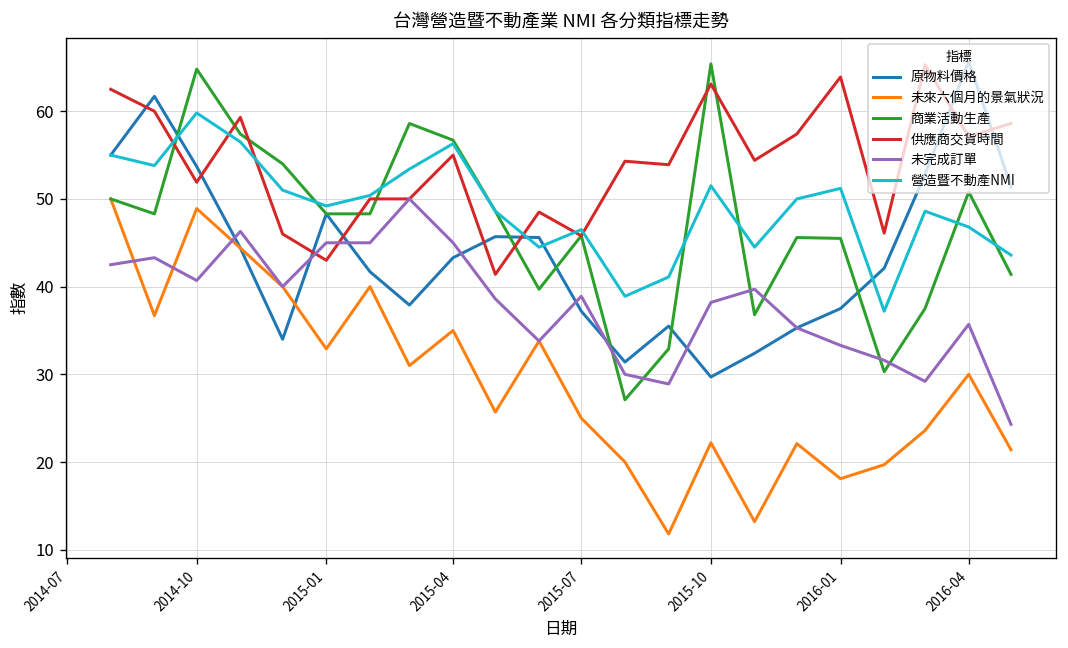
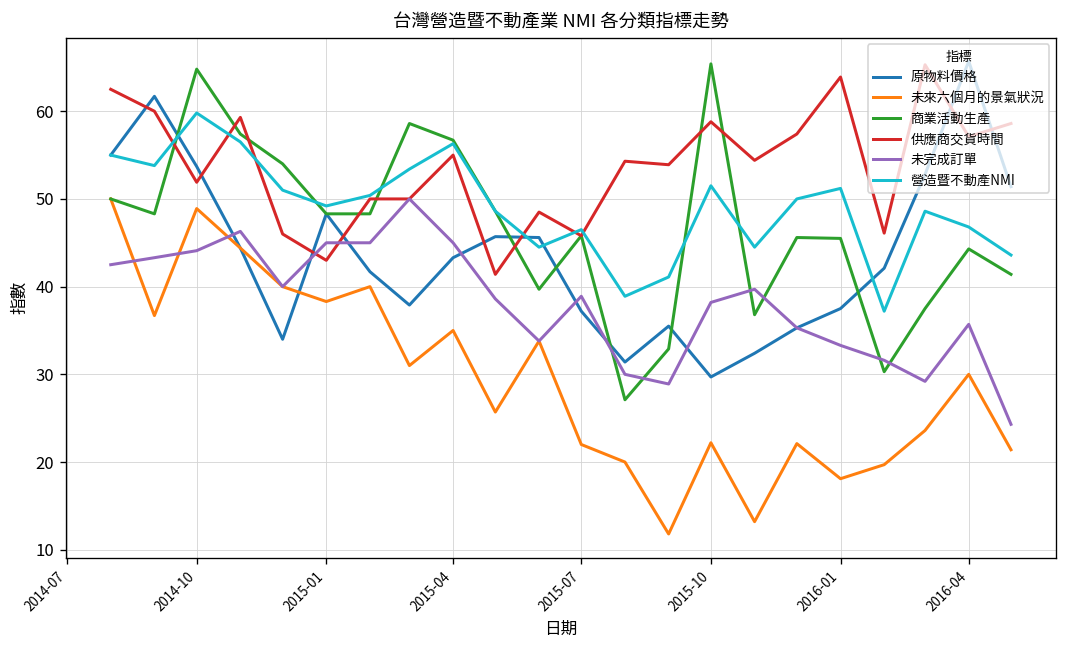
未完成訂單, 2014-10: 41 -> 44
未來六個月的景氣狀況, 2015-01: 33 -> 38
未來六個月的景氣狀況, 2015-07: 25 -> 22
供應商交貨時間, 2015-10: 63 -> 59
商業活動生產, 2016-04: 51 -> 44
